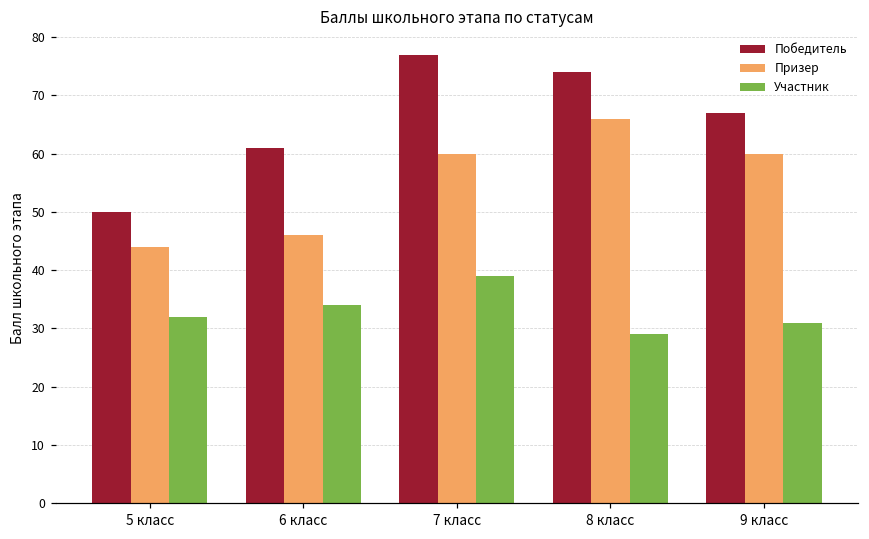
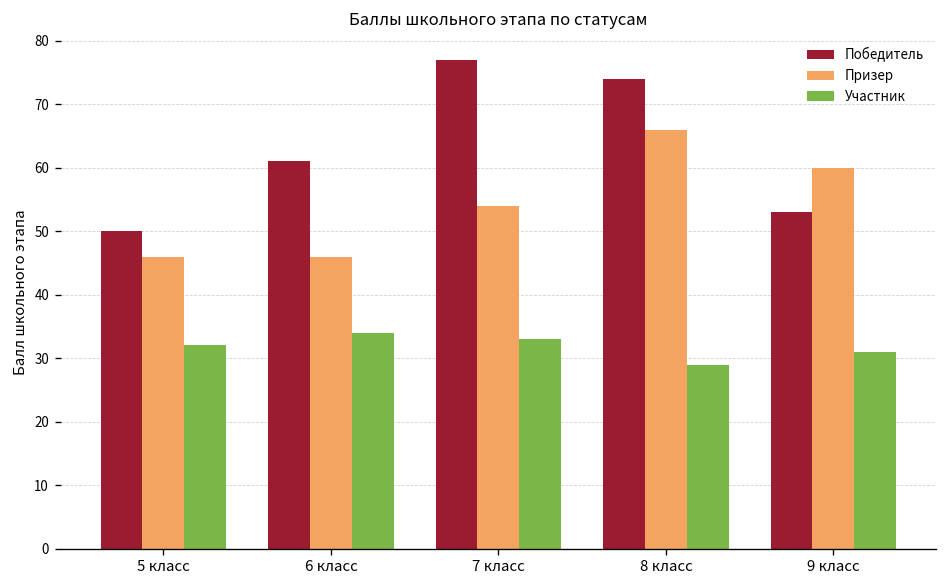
Призер, 5 класс: 44 -> 46
Призер, 7 класс: 60 -> 54
Участник, 7 класс: 39 -> 33
Победитель, 9 класс: 67 -> 53
